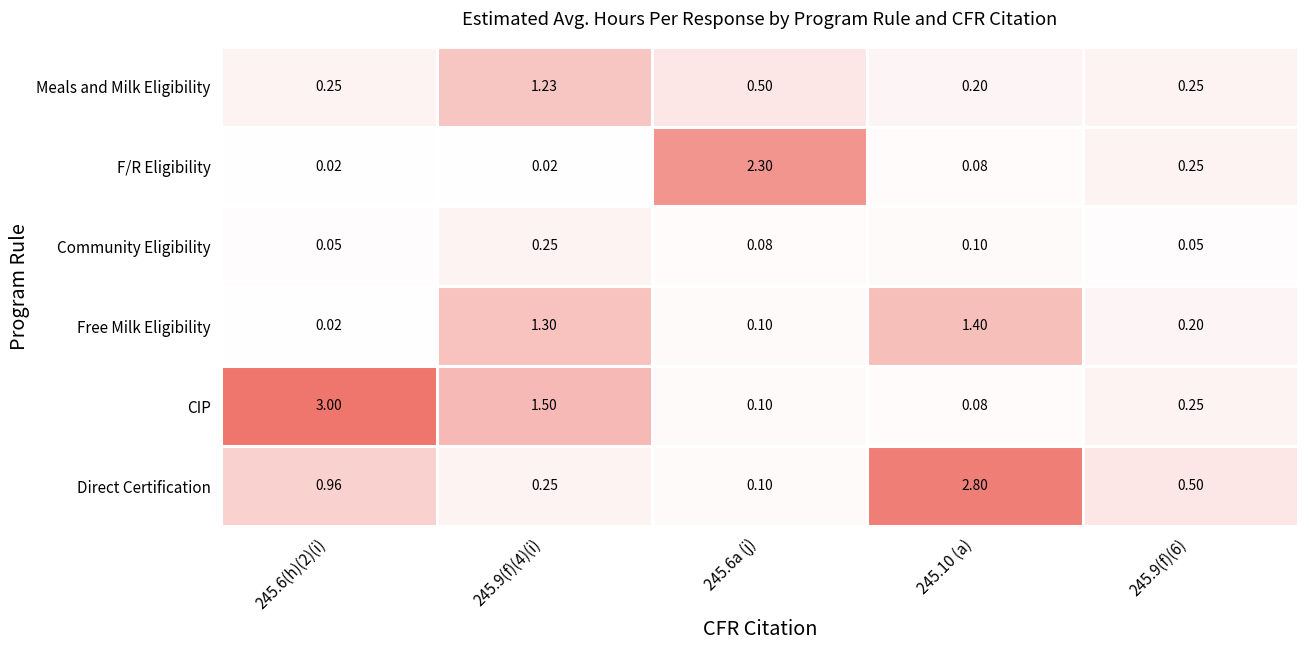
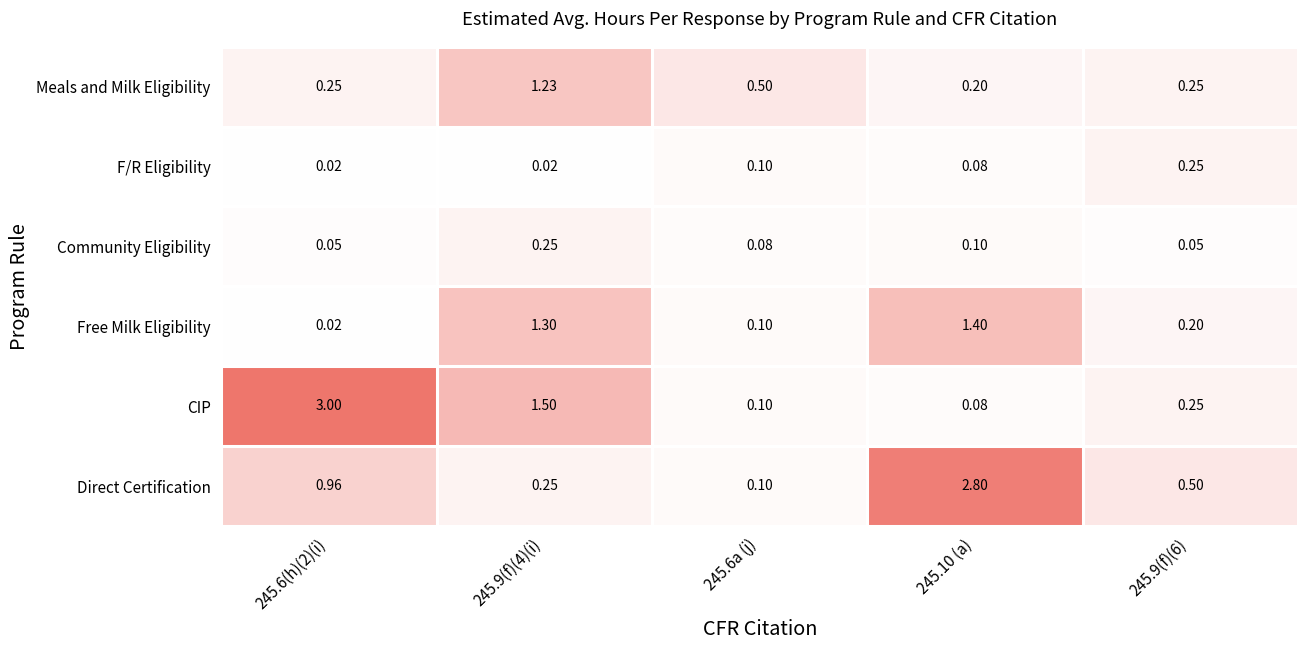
F/R Eligibility, 245.6a (j): 2.30 -> 0.10
